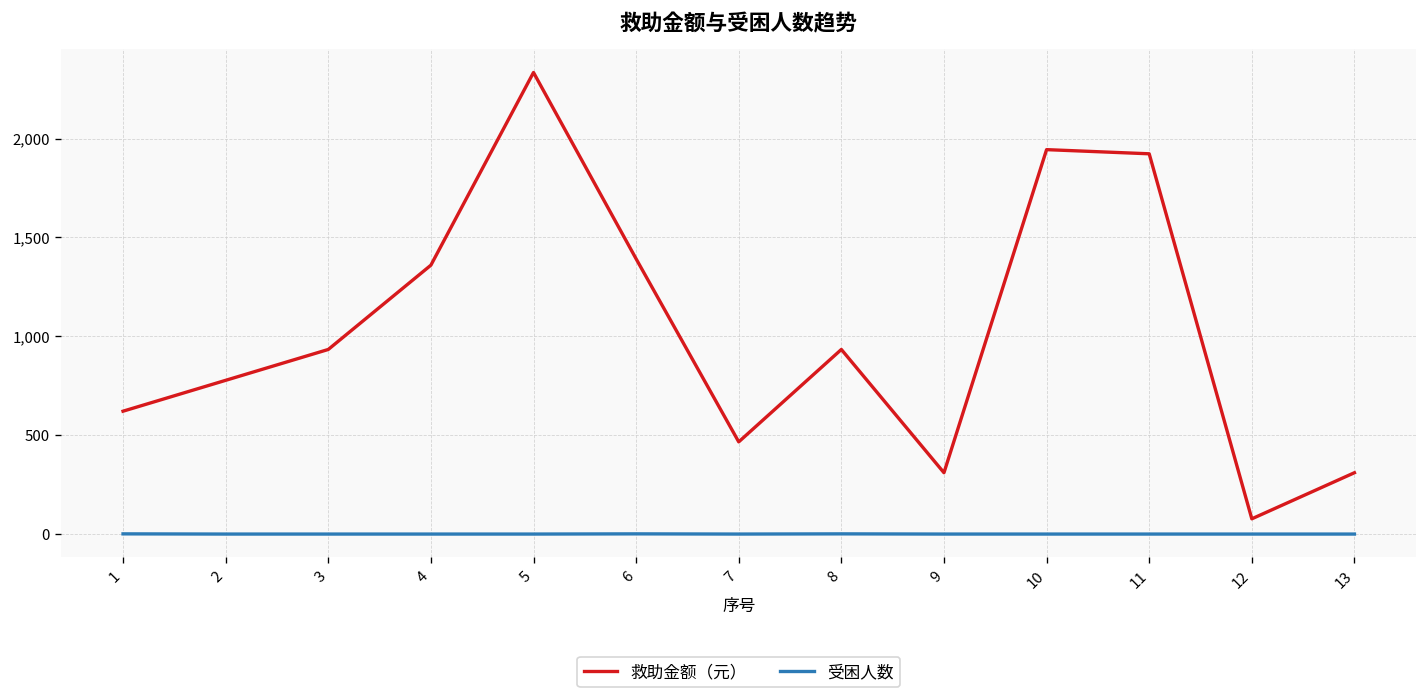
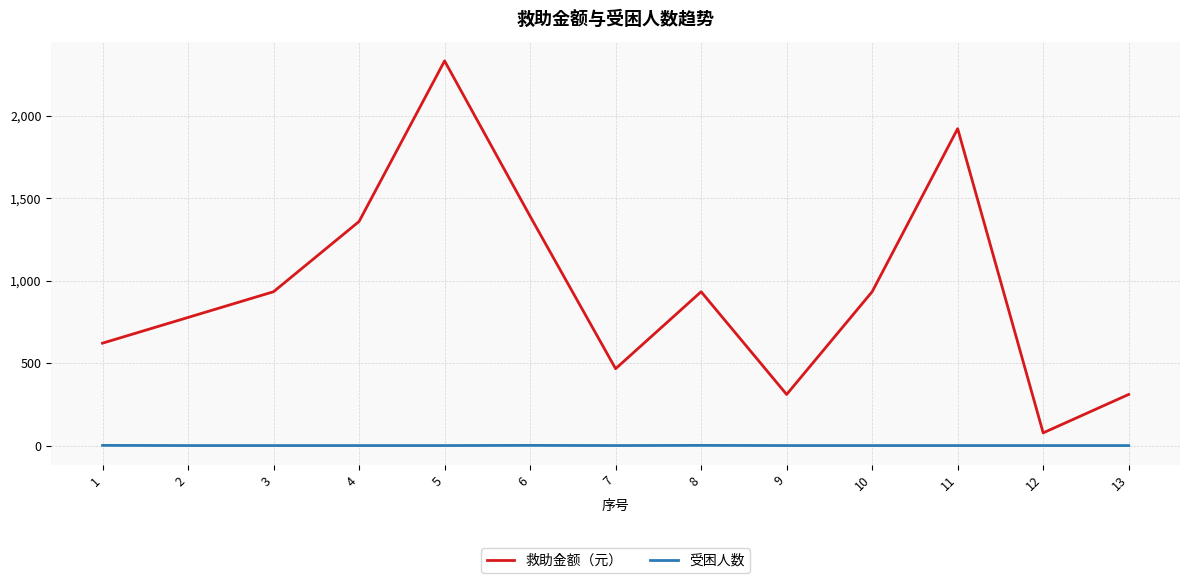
救助金额（元）, 10: 1,940 -> 930
